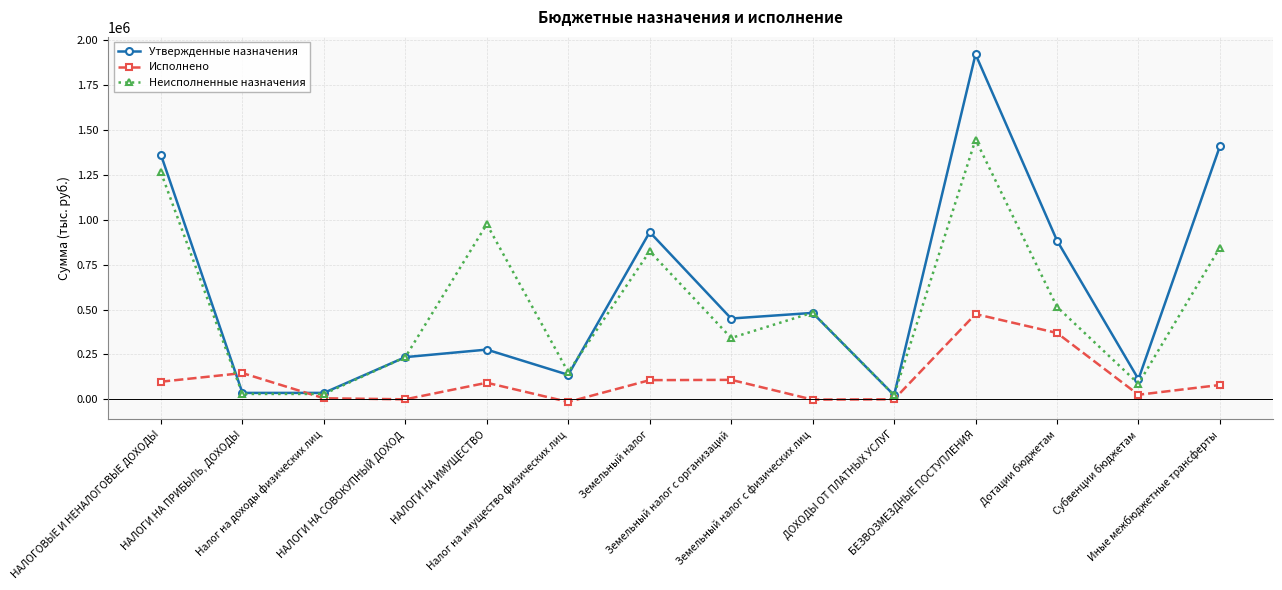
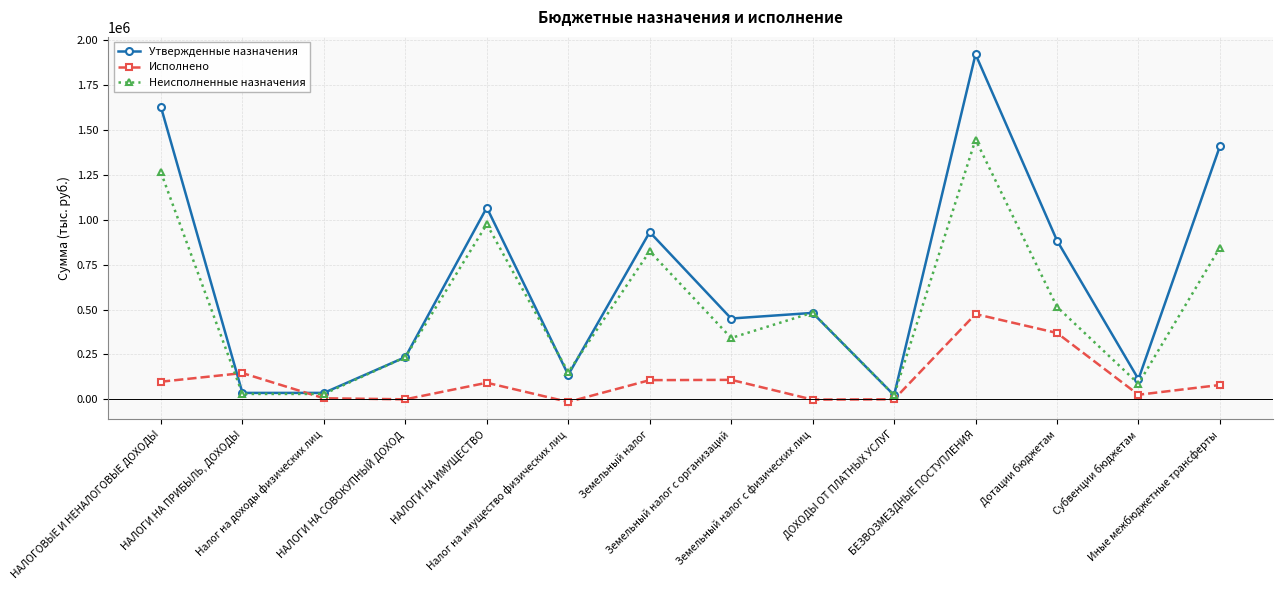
Утвержденные назначения, НАЛОГОВЫЕ И НЕНАЛОГОВЫЕ ДОХОДЫ: 1360000 -> 1630000
Утвержденные назначения, НАЛОГИ НА ИМУЩЕСТВО: 280000 -> 1070000
